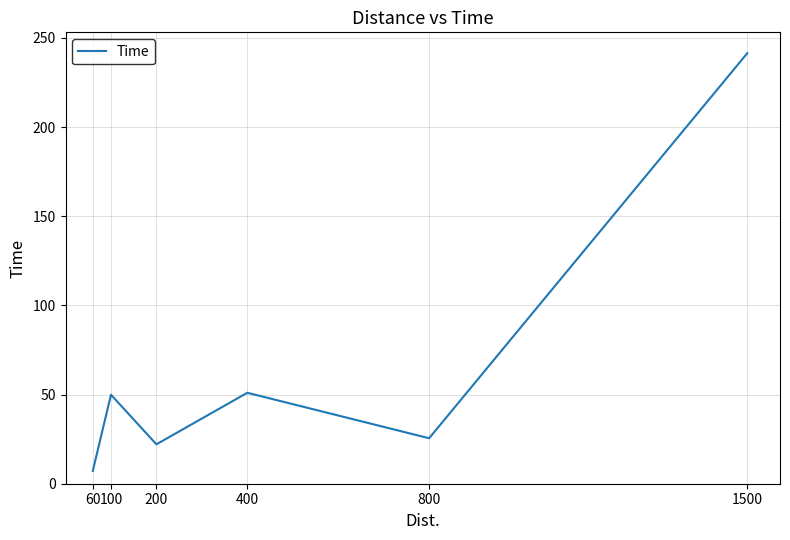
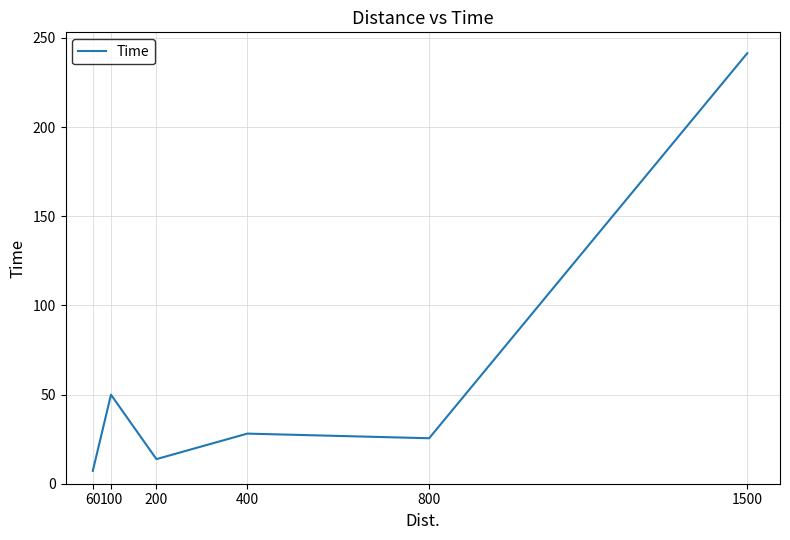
200: 22 -> 14
400: 51 -> 28
